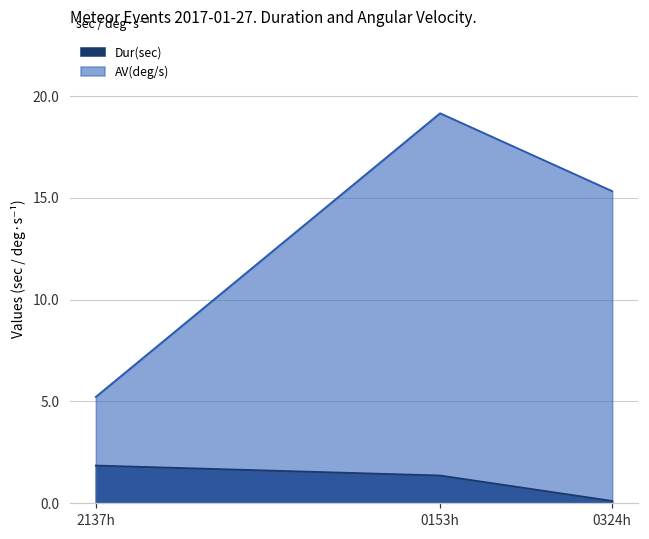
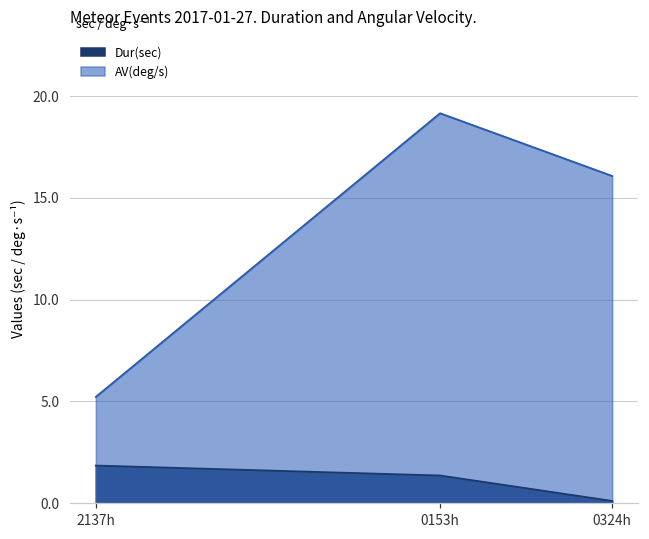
AV(deg/s), 0324h: 15.3 -> 16.1
